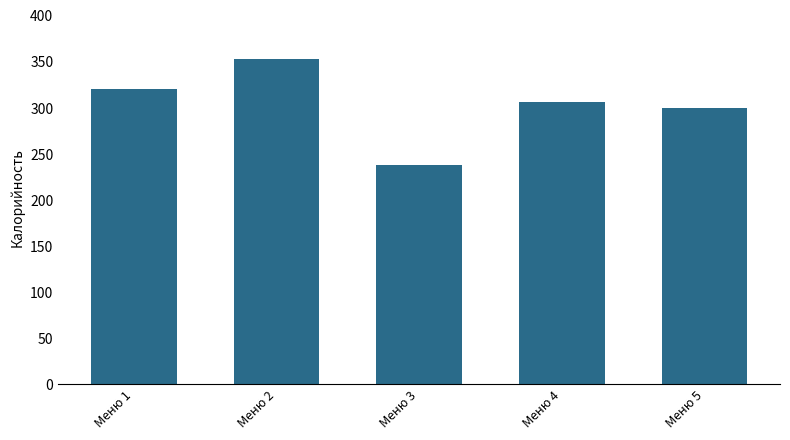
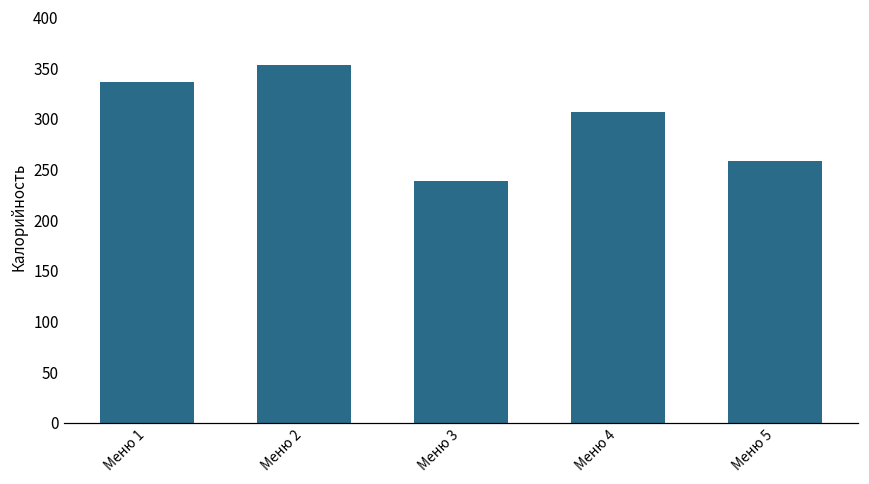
Меню 1: 320 -> 340
Меню 5: 300 -> 260
